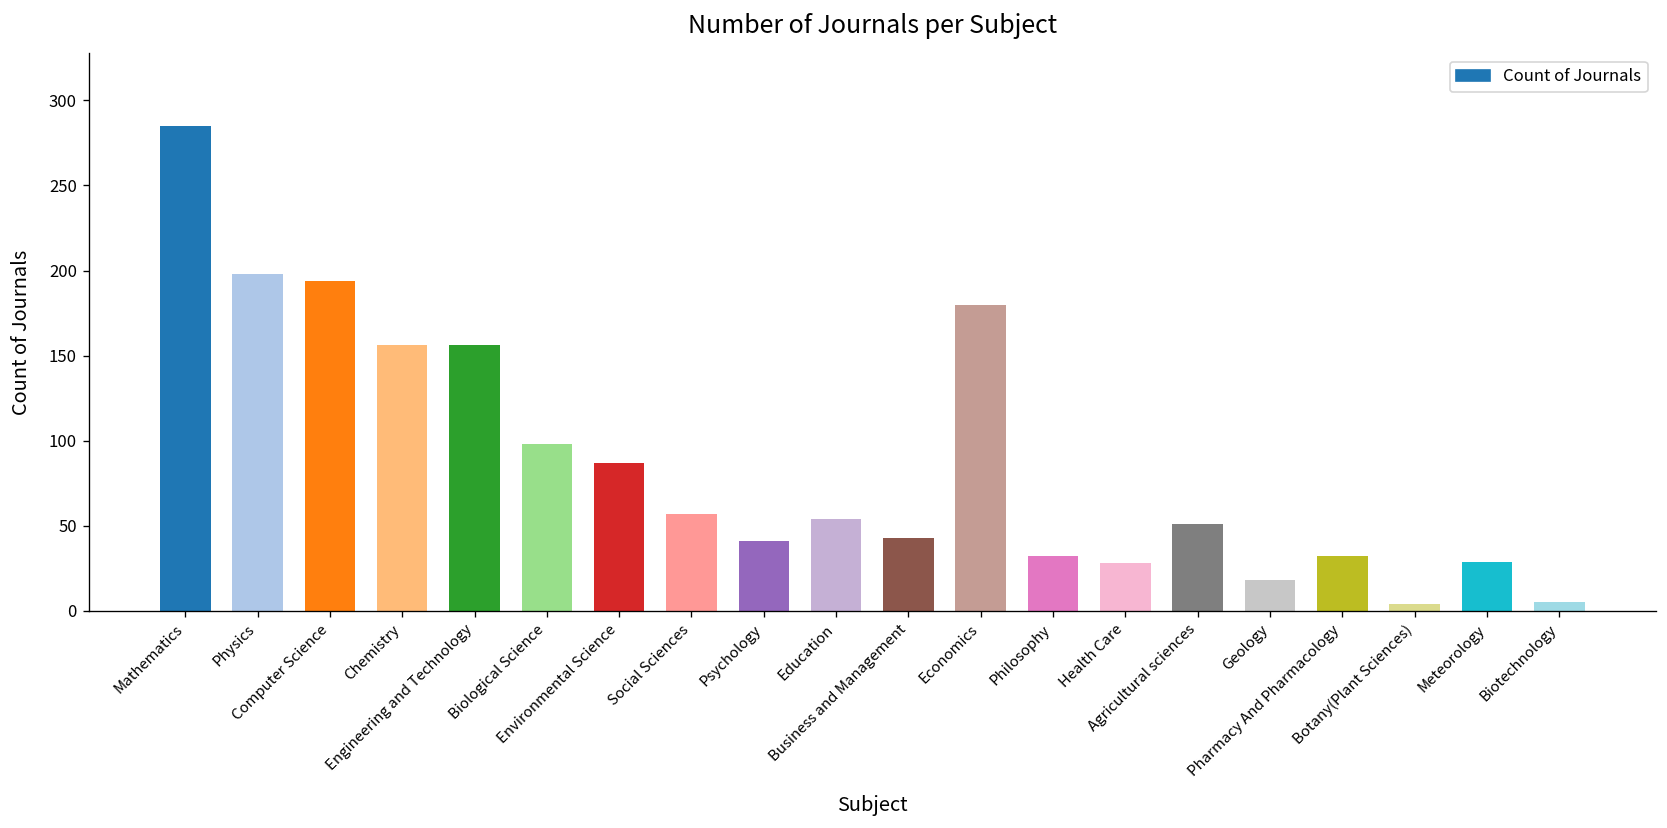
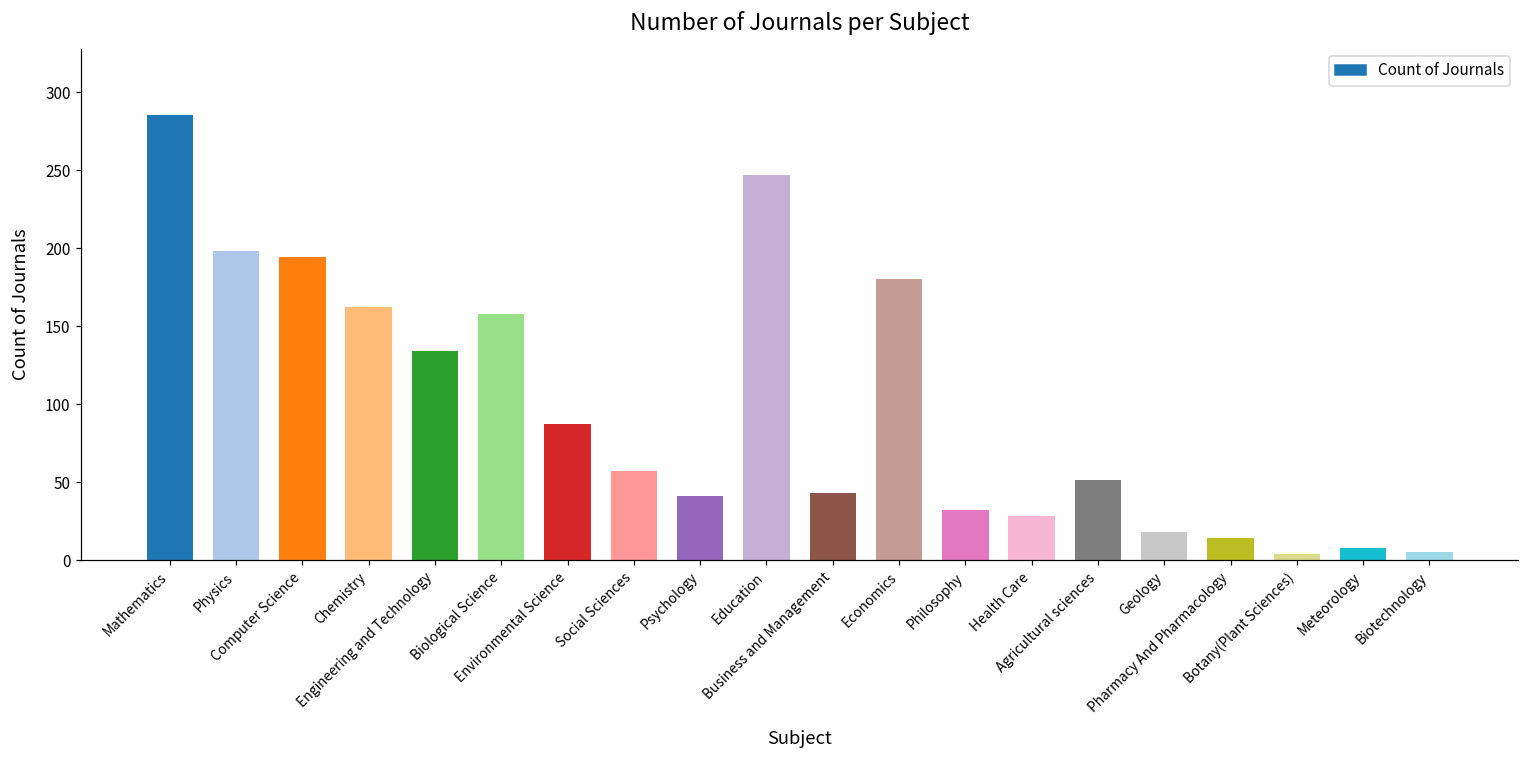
Chemistry: 156 -> 162
Engineering and Technology: 156 -> 134
Biological Science: 98 -> 158
Education: 54 -> 247
Pharmacy And Pharmacology: 32 -> 14
Meteorology: 29 -> 8
